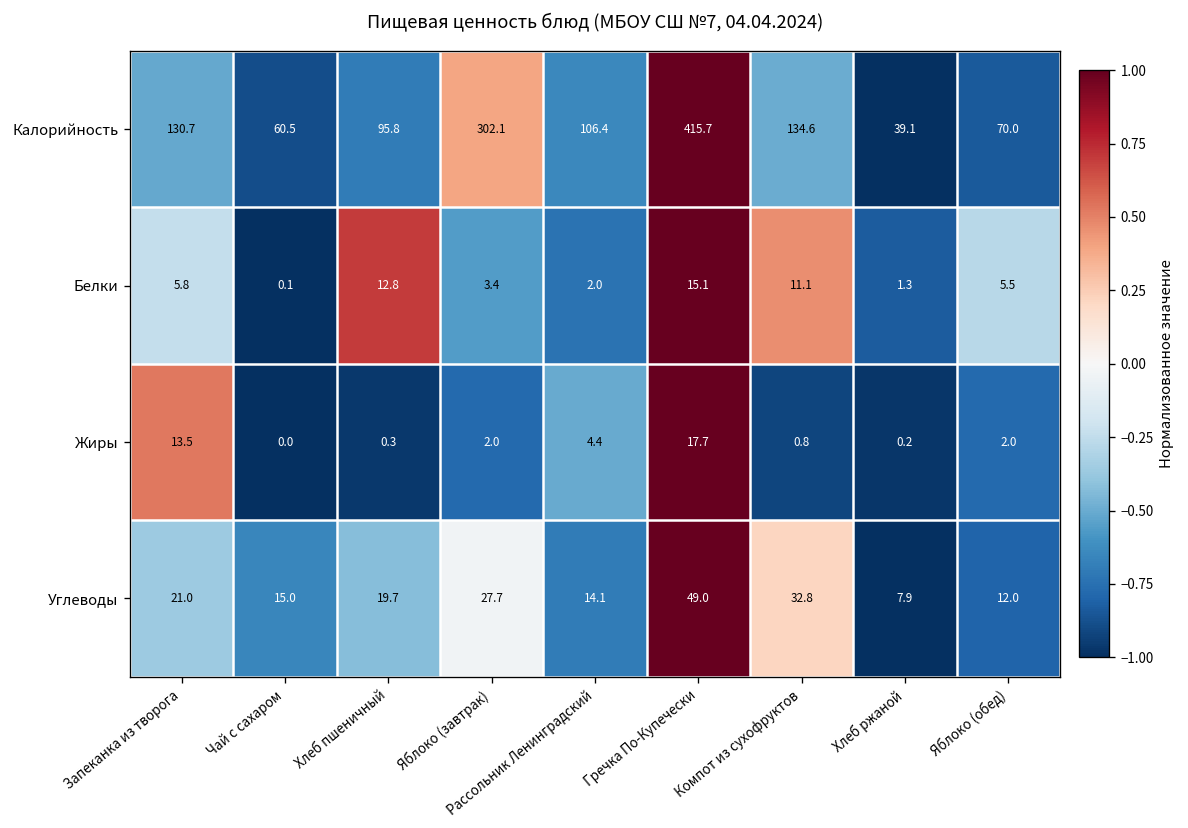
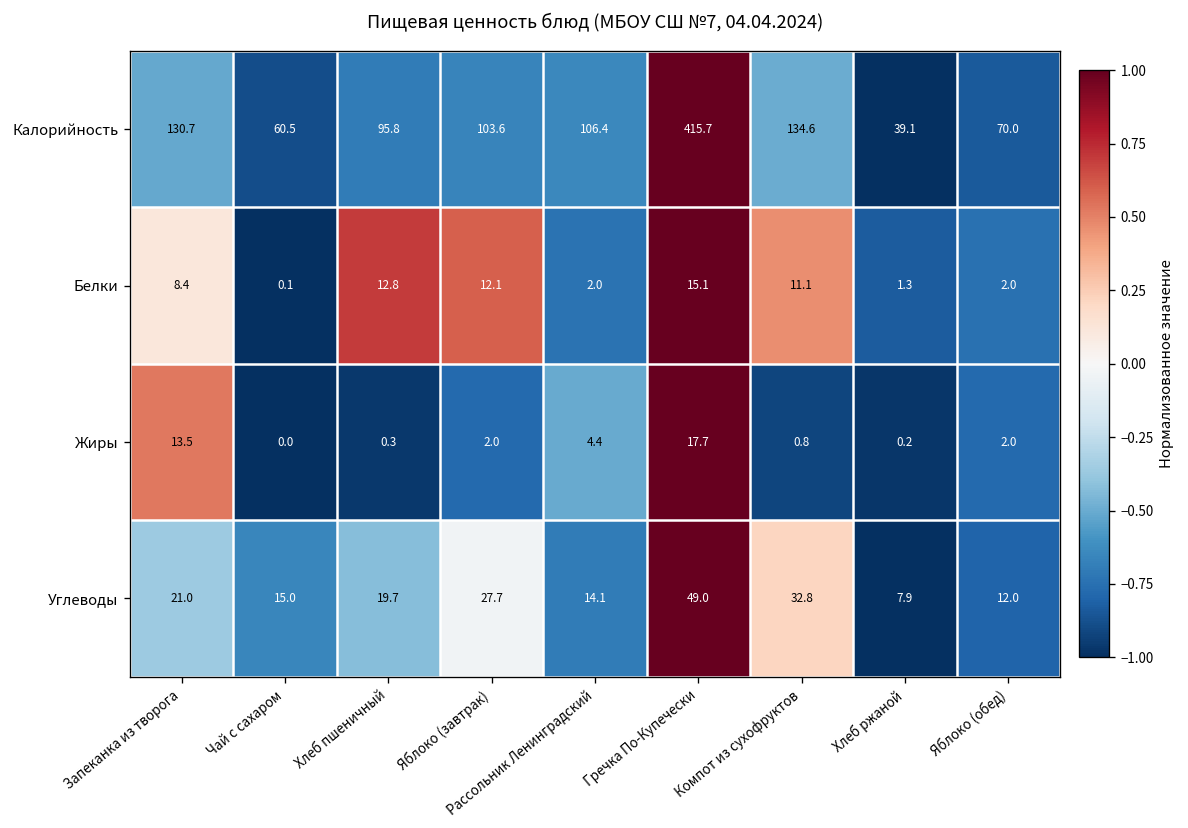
Калорийность, Яблоко (завтрак): 302.1 -> 103.6
Белки, Запеканка из творога: 5.8 -> 8.4
Белки, Яблоко (завтрак): 3.4 -> 12.1
Белки, Яблоко (обед): 5.5 -> 2.0
